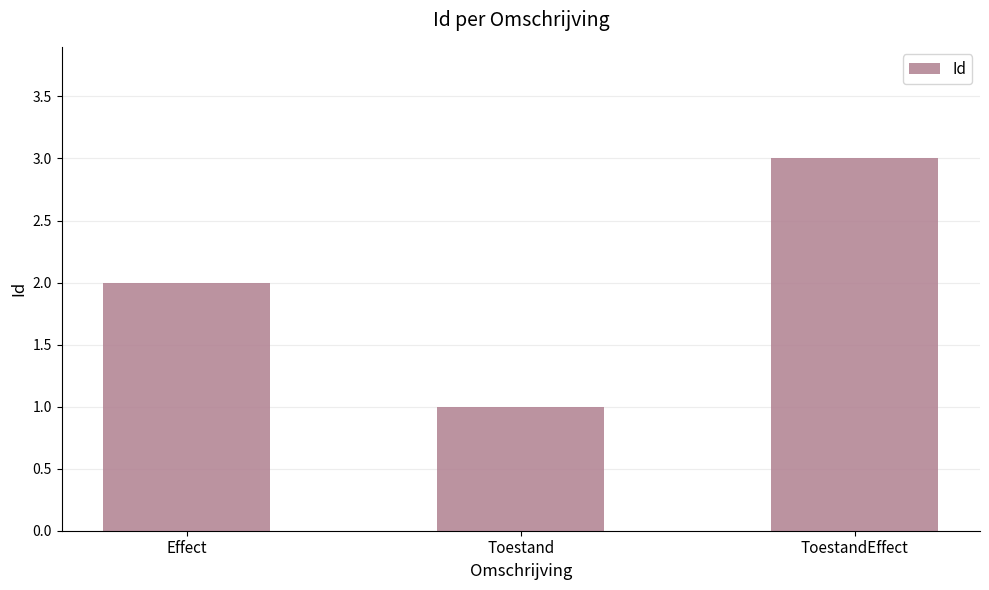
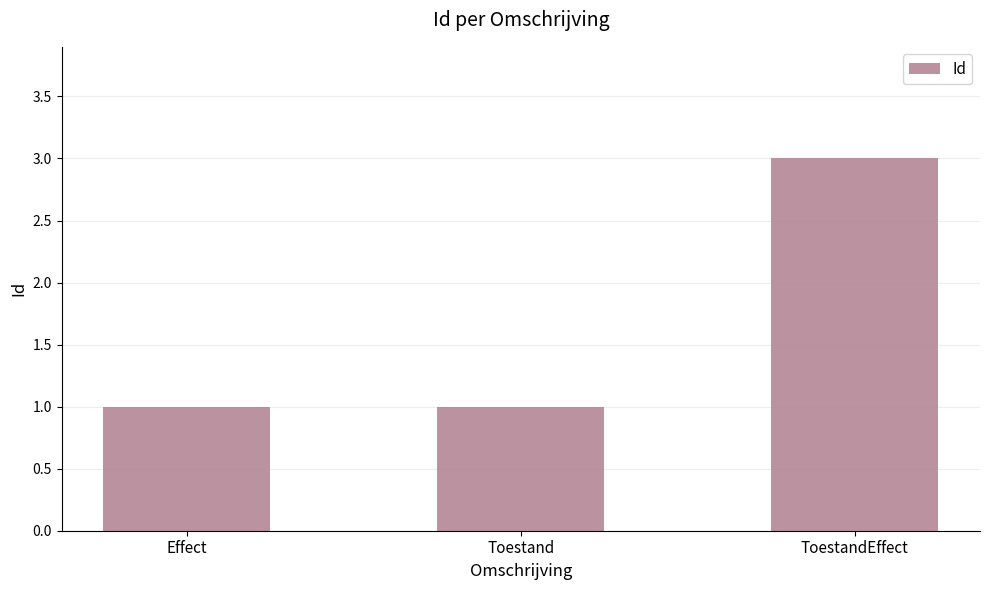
Effect: 2 -> 1
